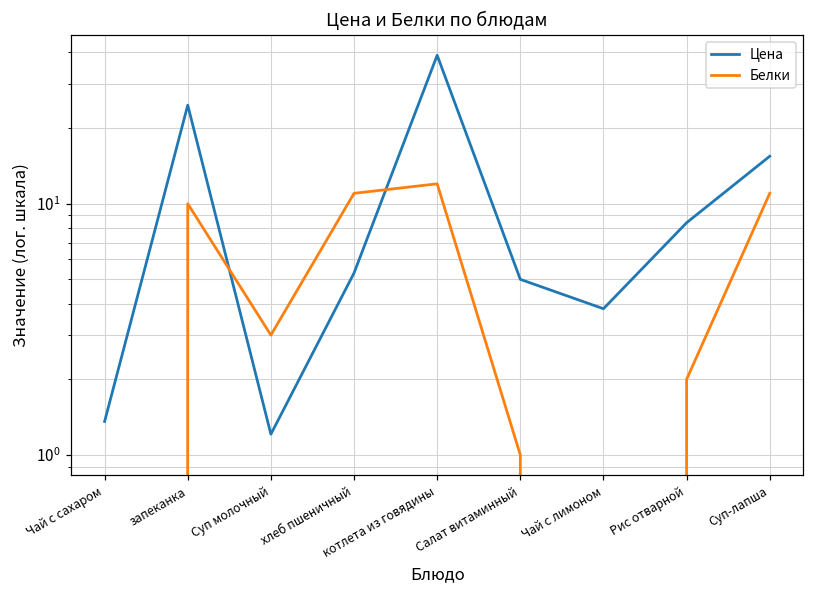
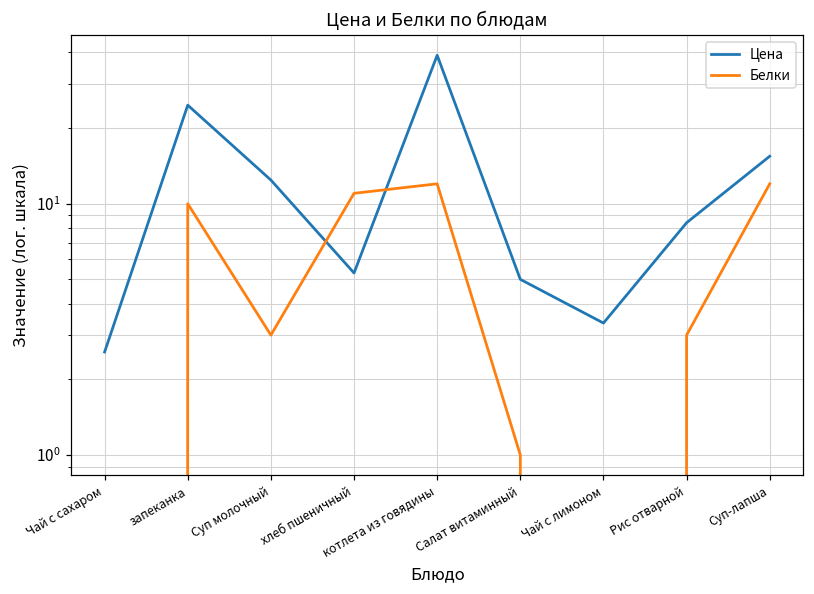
Цена, Чай с сахаром: 1.4 -> 2.6
Цена, Суп молочный: 1.2 -> 12
Цена, Чай с лимоном: 3.8 -> 3.4
Белки, Рис отварной: 2 -> 3
Белки, Суп-лапша: 11 -> 12
